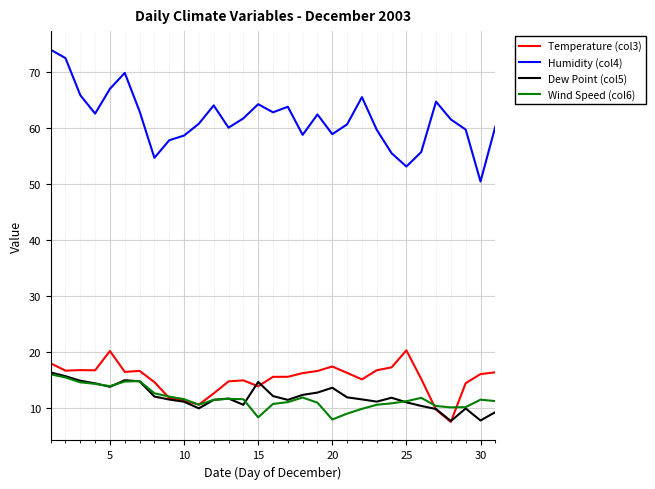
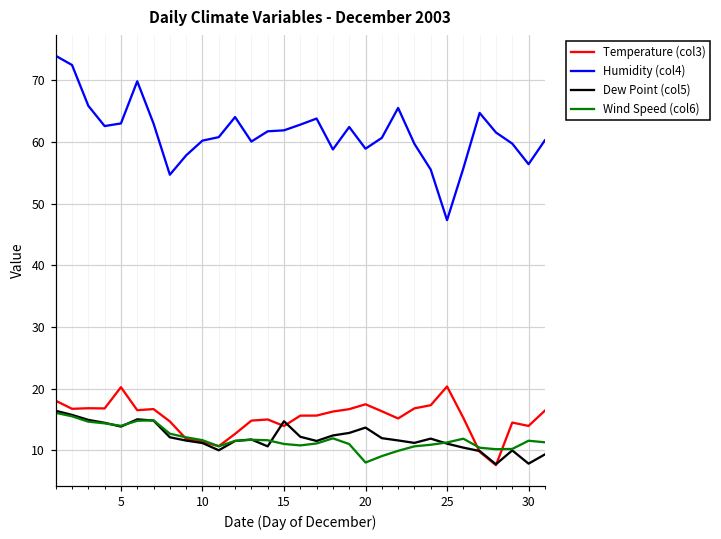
Humidity (col4), 5: 67 -> 63
Humidity (col4), 10: 59 -> 60
Humidity (col4), 15: 64 -> 62
Wind Speed (col6), 15: 8 -> 11
Humidity (col4), 25: 53 -> 47
Temperature (col3), 30: 16 -> 14
Humidity (col4), 30: 50 -> 56
